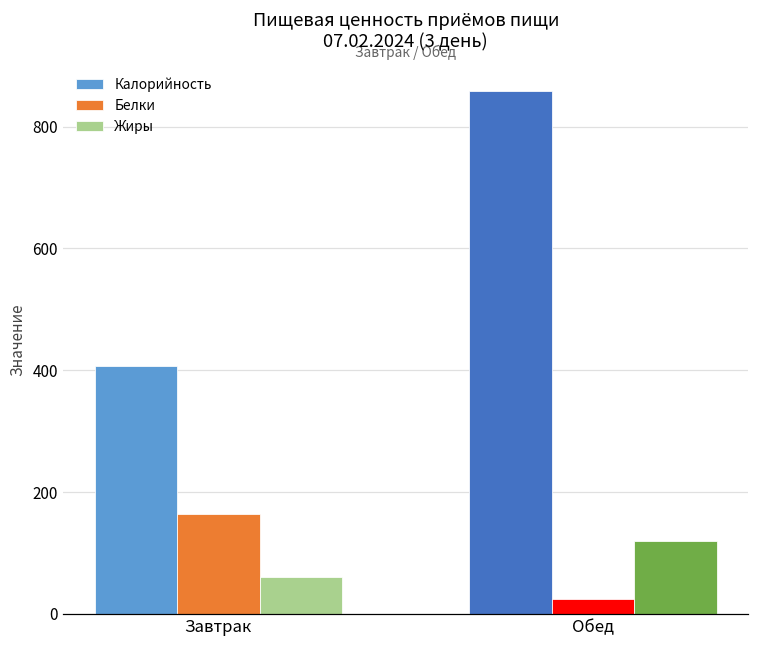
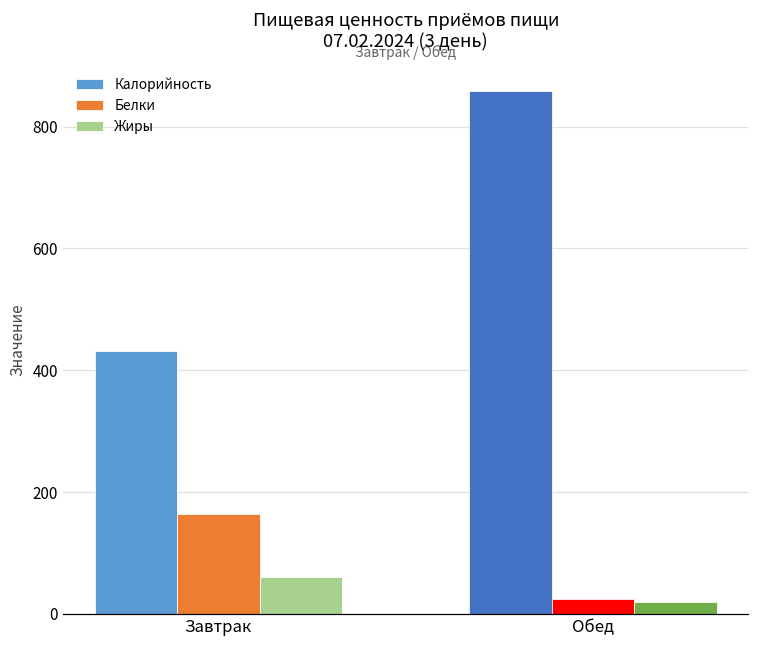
Калорийность, Завтрак: 410 -> 430
Жиры, Обед: 120 -> 20
